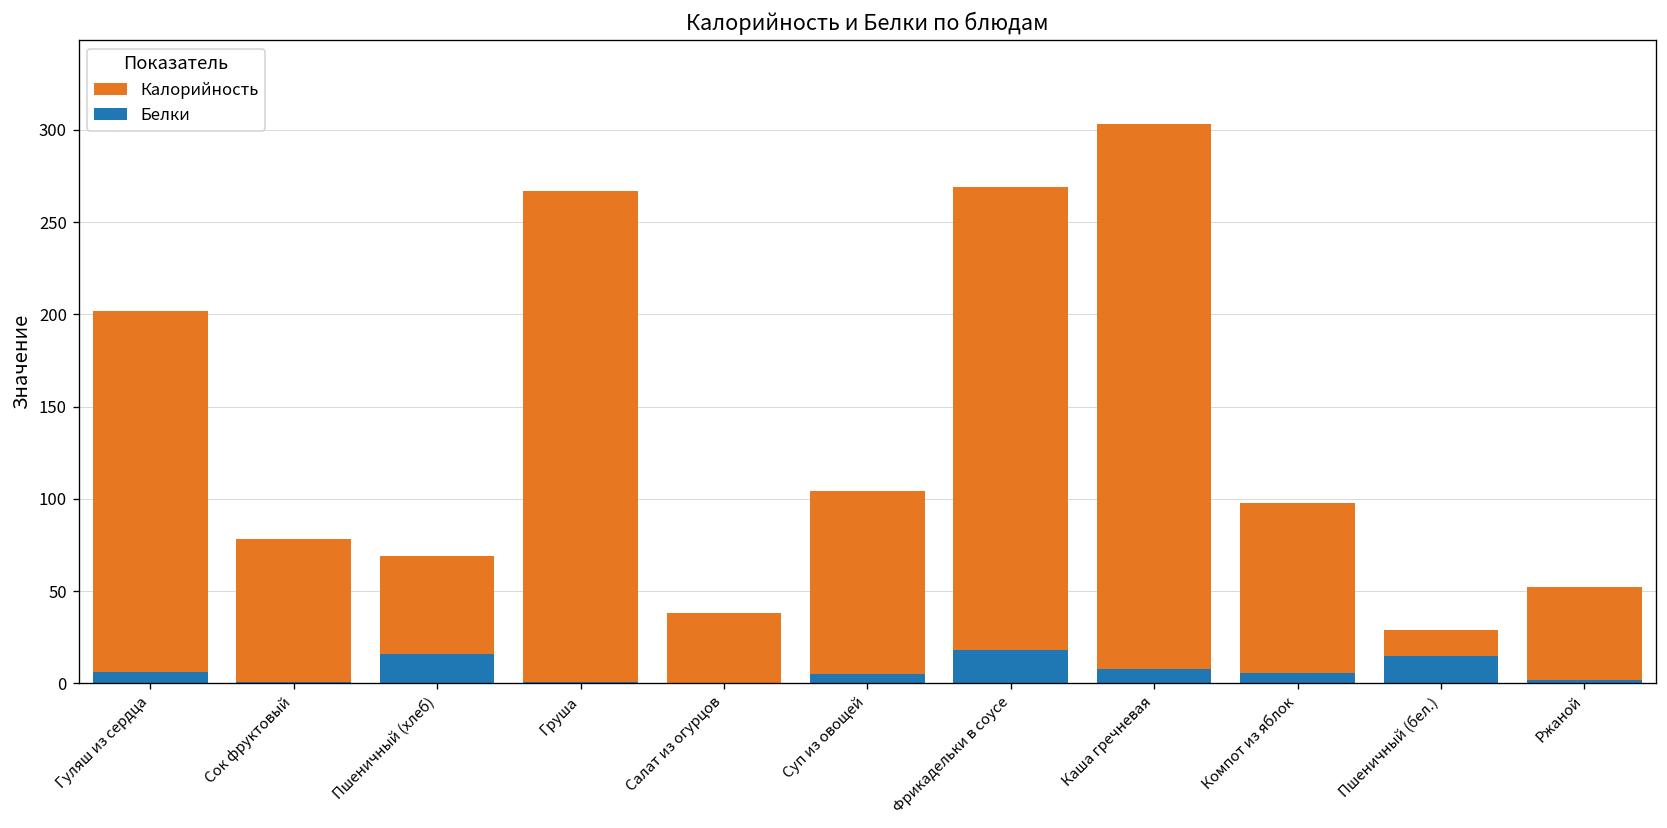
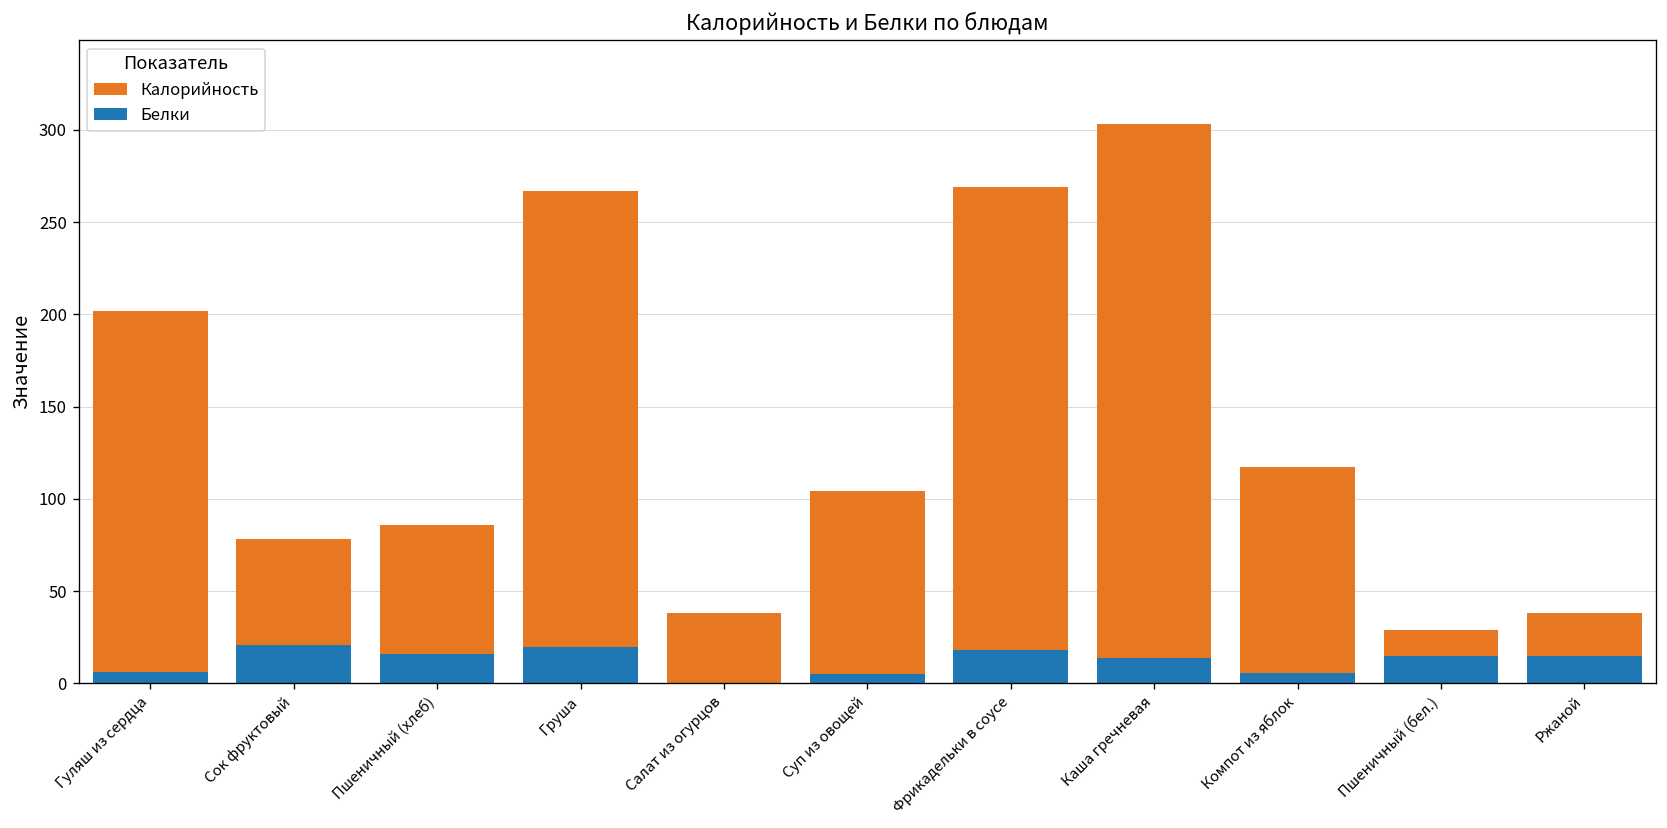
Белки, Сок фруктовый: 1 -> 21
Калорийность, Пшеничный (хлеб): 69 -> 86
Белки, Груша: 1 -> 20
Белки, Каша гречневая: 8 -> 14
Калорийность, Компот из яблок: 98 -> 117
Калорийность, Ржаной: 52 -> 38
Белки, Ржаной: 2 -> 15
